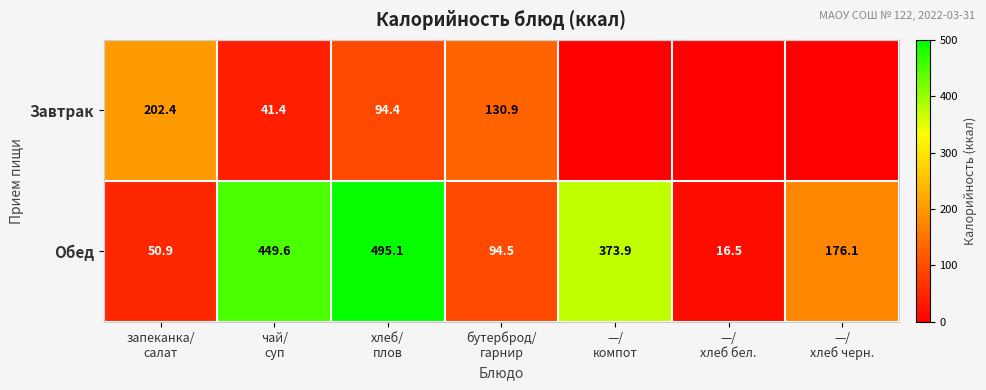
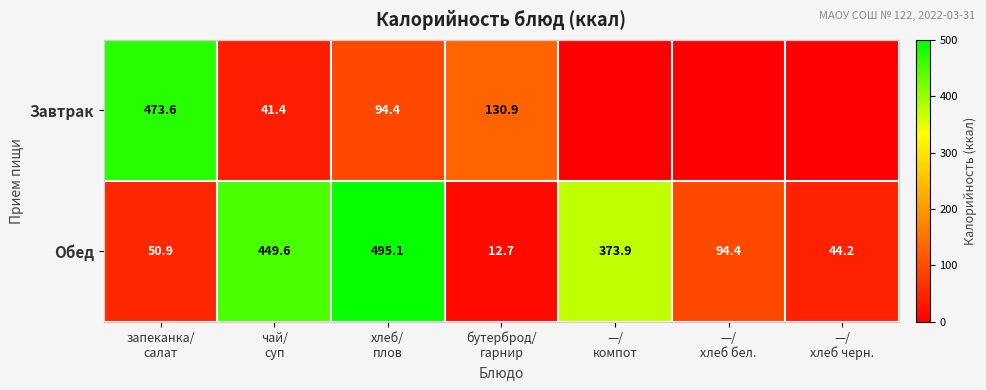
Завтрак, запеканка/ салат: 202.4 -> 473.6
Обед, бутерброд/ гарнир: 94.5 -> 12.7
Обед, —/ хлеб бел.: 16.5 -> 94.4
Обед, —/ хлеб черн.: 176.1 -> 44.2
